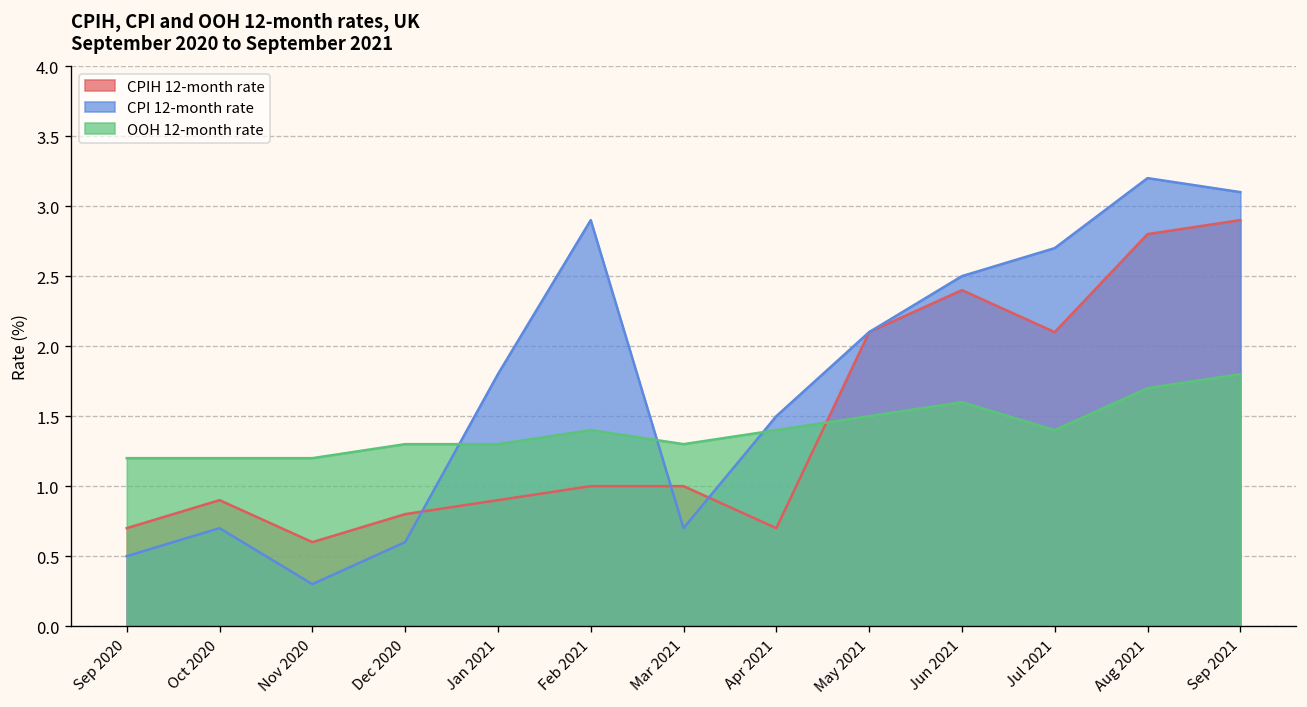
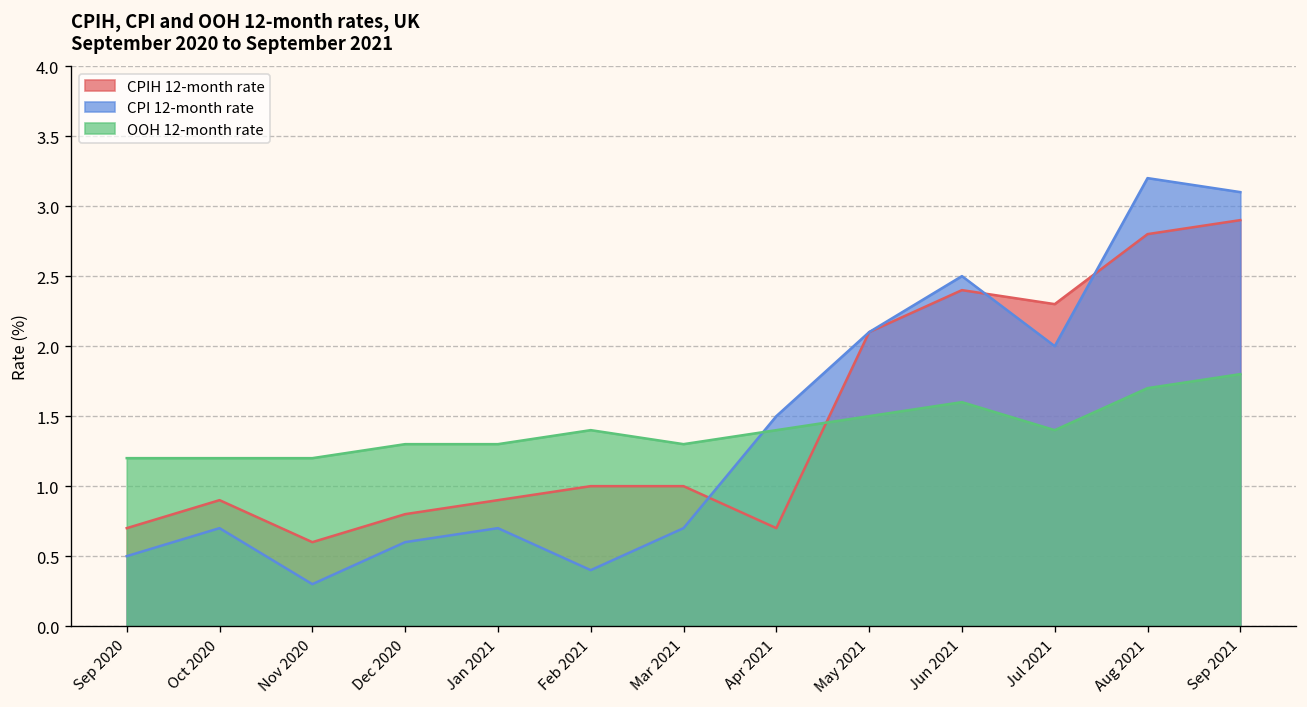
CPI 12-month rate, Jan 2021: 1.8 -> 0.7
CPI 12-month rate, Feb 2021: 2.9 -> 0.4
CPIH 12-month rate, Jul 2021: 2.1 -> 2.3
CPI 12-month rate, Jul 2021: 2.7 -> 2.0
